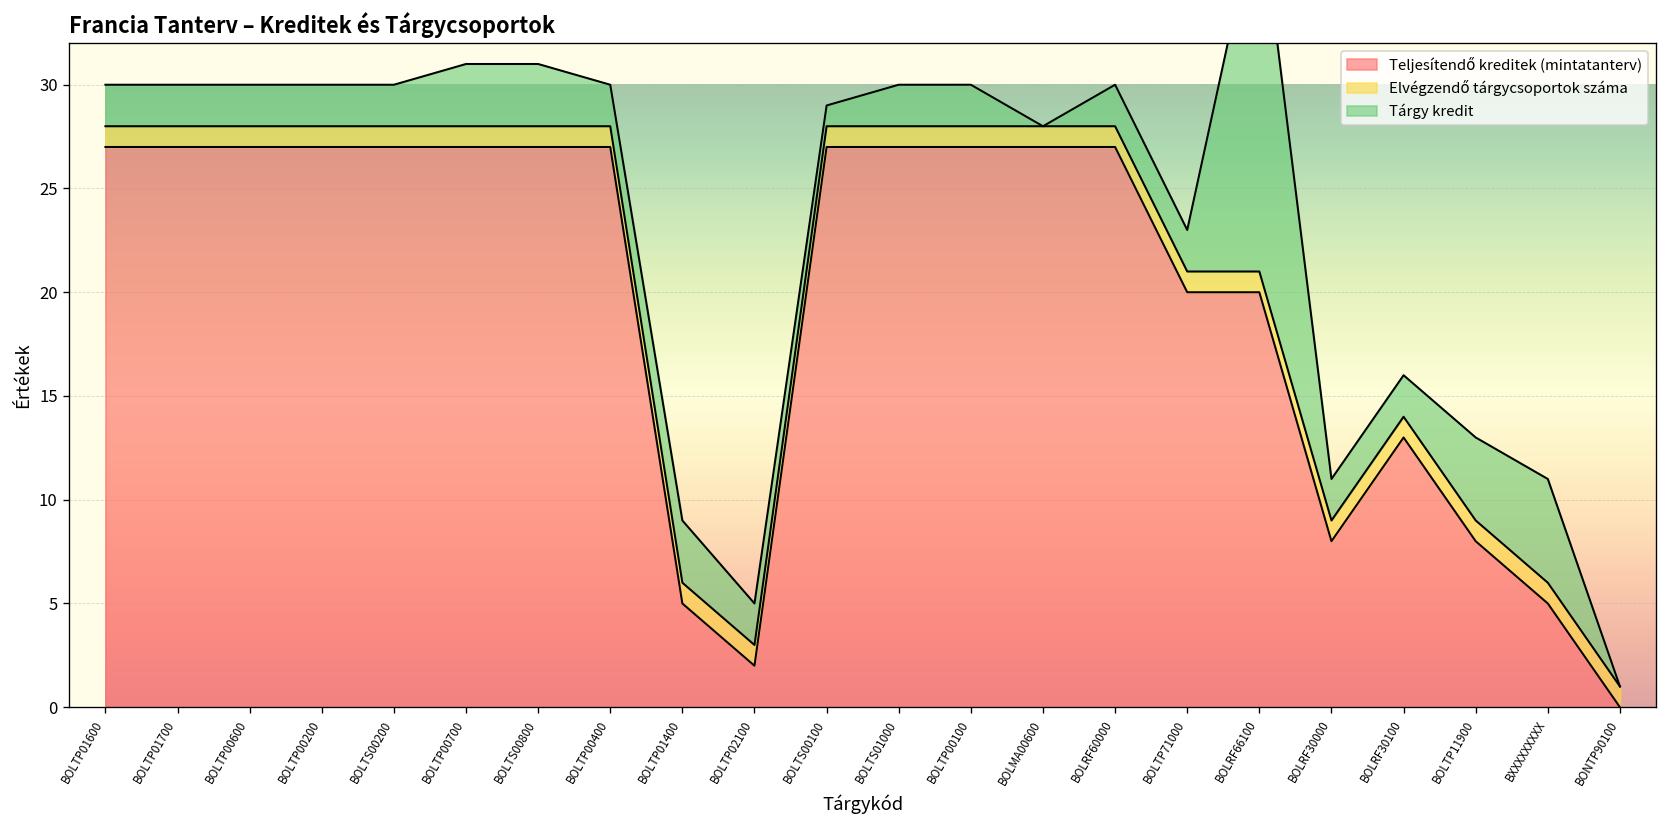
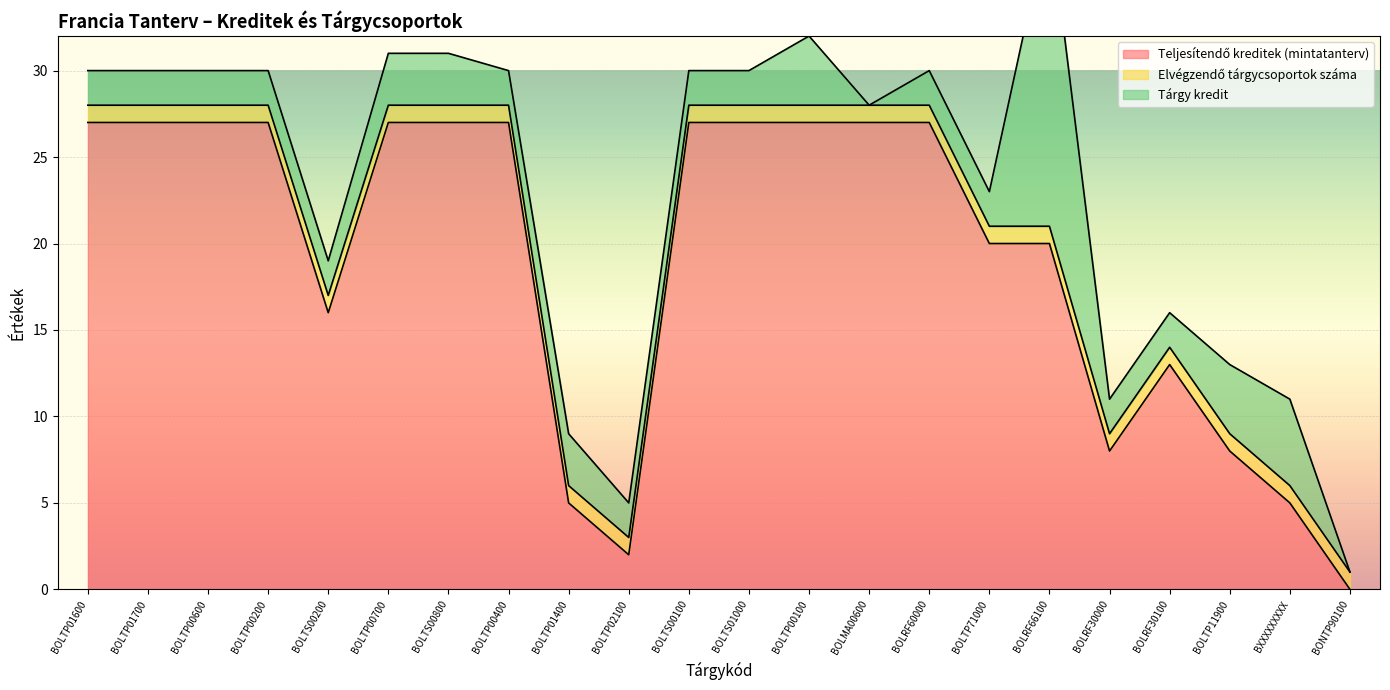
Teljesítendő kreditek (mintatanterv), BOLTS00200: 27 -> 16
Tárgy kredit, BOLTS00100: 1 -> 2
Tárgy kredit, BOLTP00100: 2 -> 4
